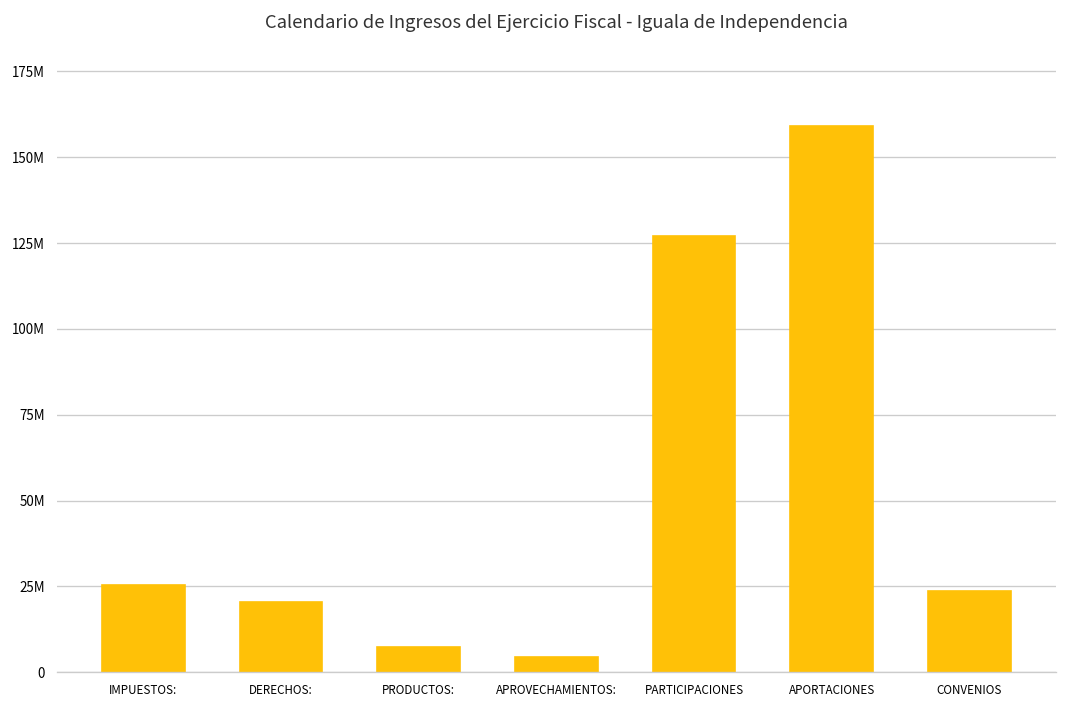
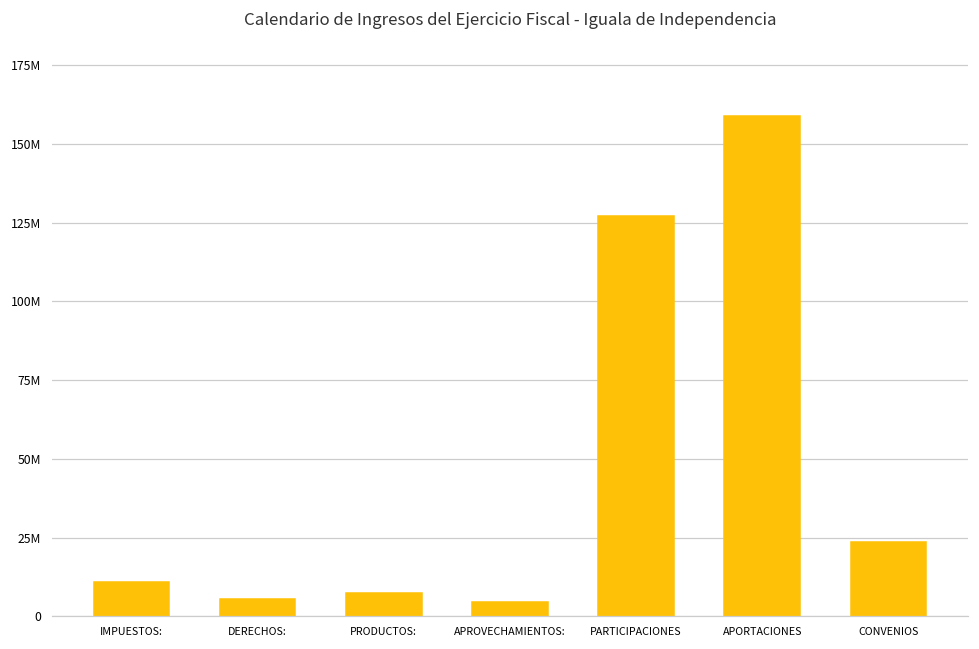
IMPUESTOS:: 25000000 -> 11000000
DERECHOS:: 20000000 -> 5000000
